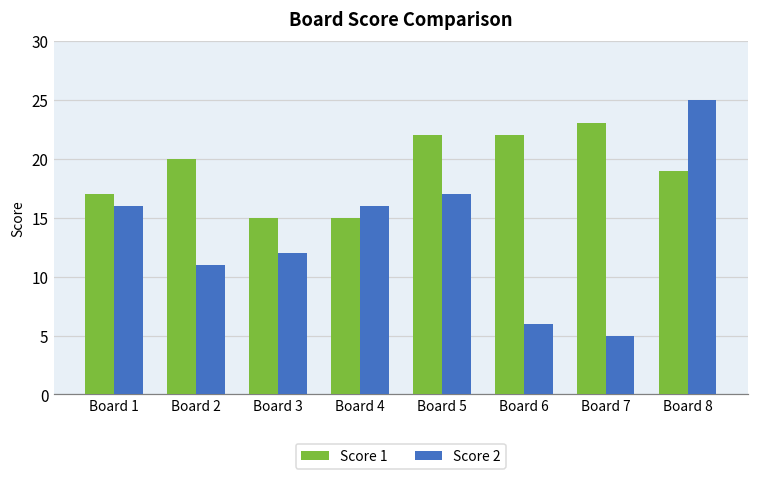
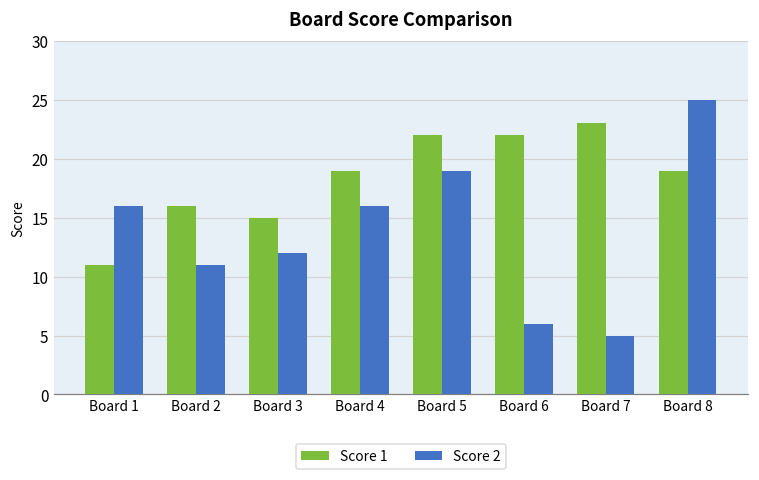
Score 1, Board 1: 17 -> 11
Score 1, Board 2: 20 -> 16
Score 1, Board 4: 15 -> 19
Score 2, Board 5: 17 -> 19
